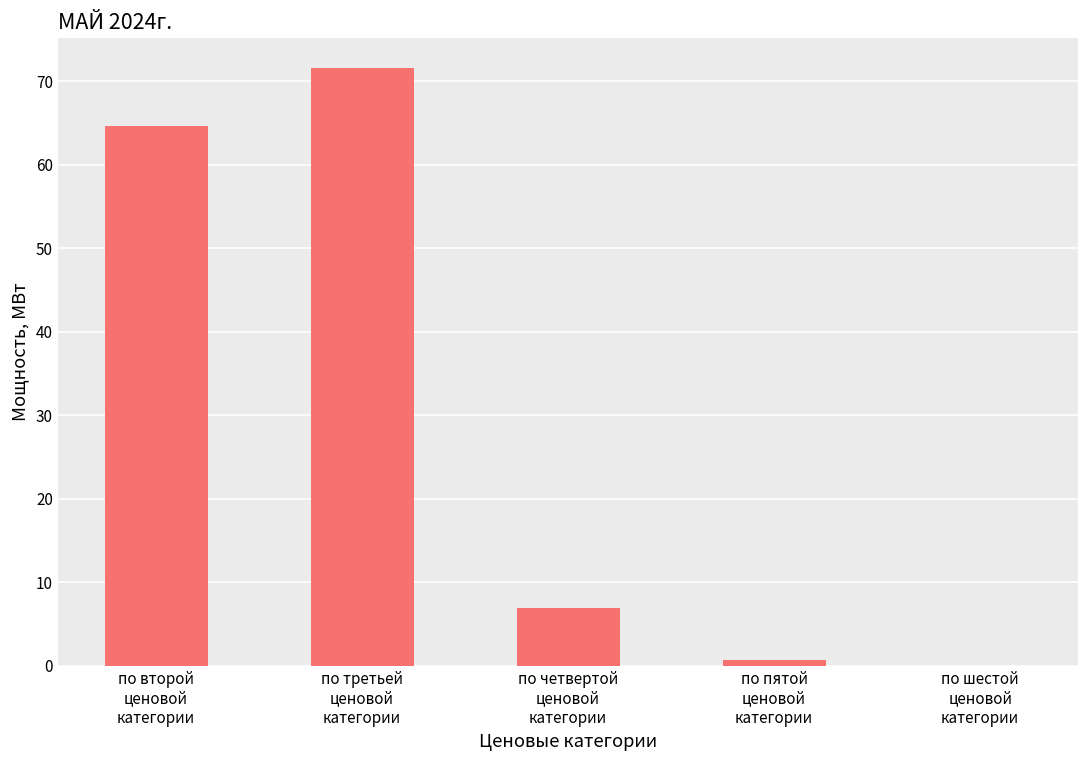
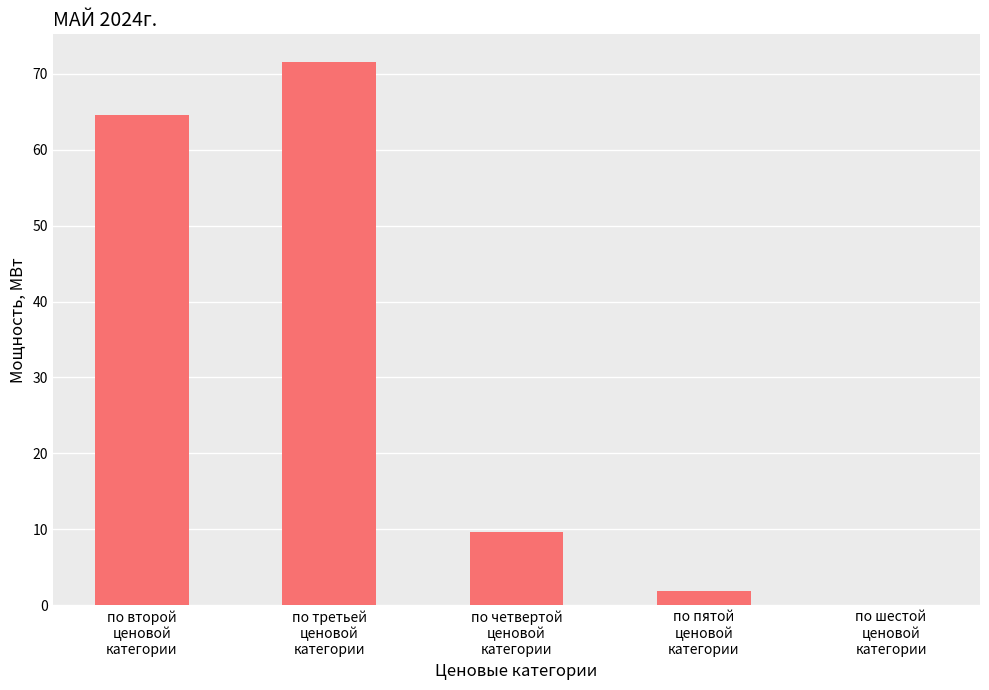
по четвертой ценовой категории: 7 -> 10
по пятой ценовой категории: 1 -> 2
